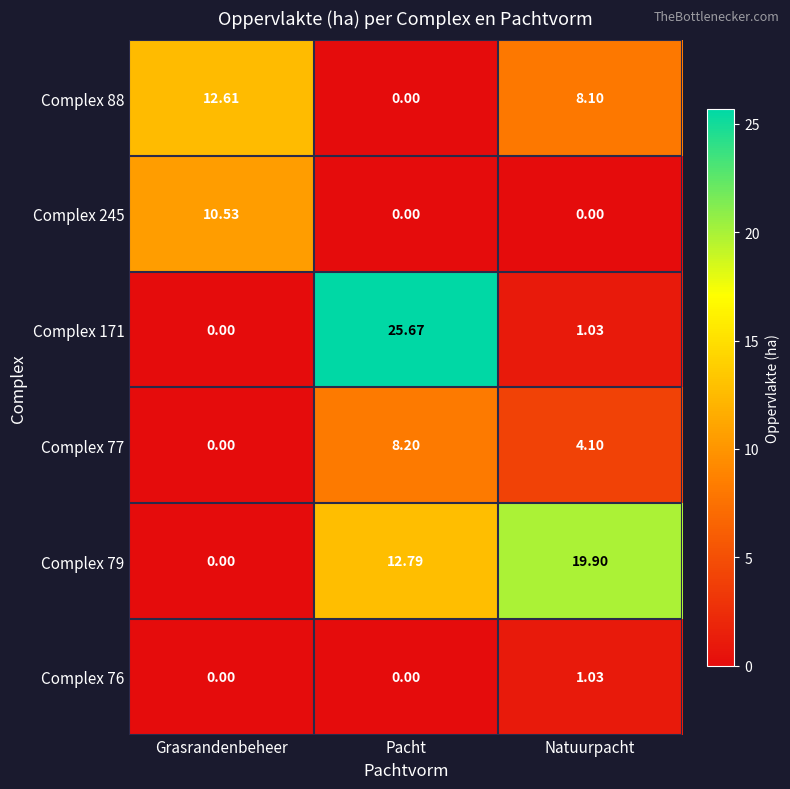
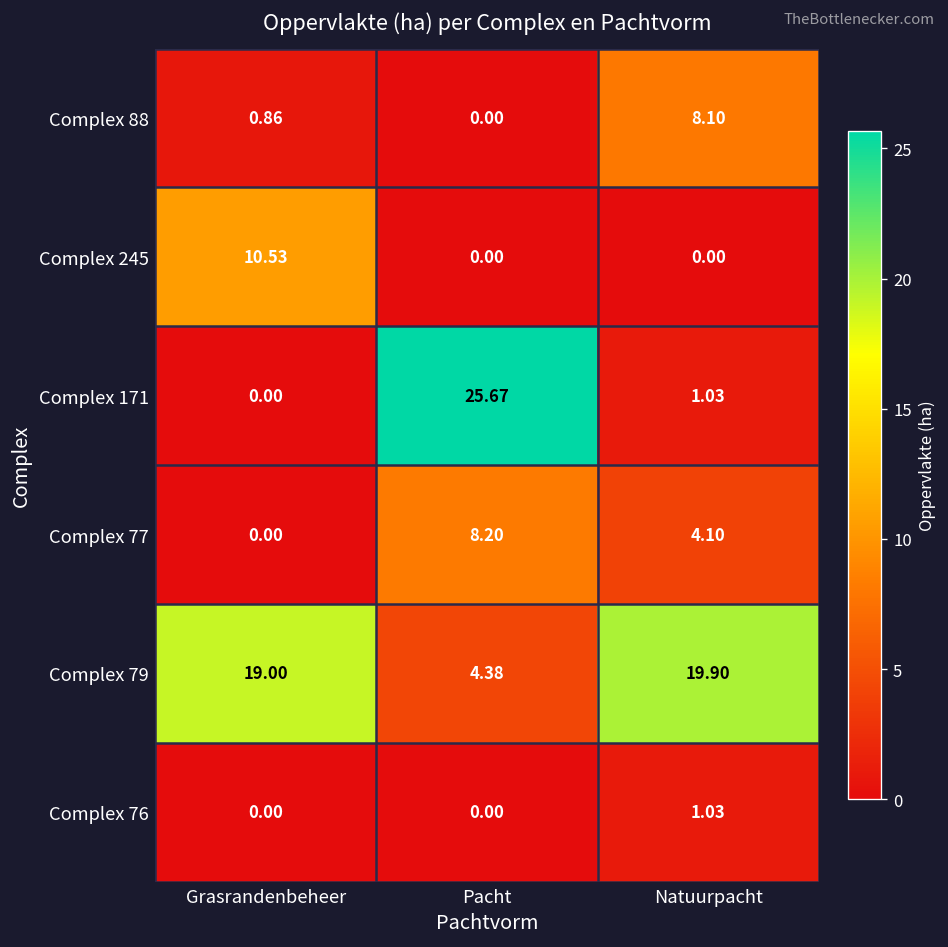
Complex 88, Grasrandenbeheer: 12.61 -> 0.86
Complex 79, Grasrandenbeheer: 0.00 -> 19.00
Complex 79, Pacht: 12.79 -> 4.38
